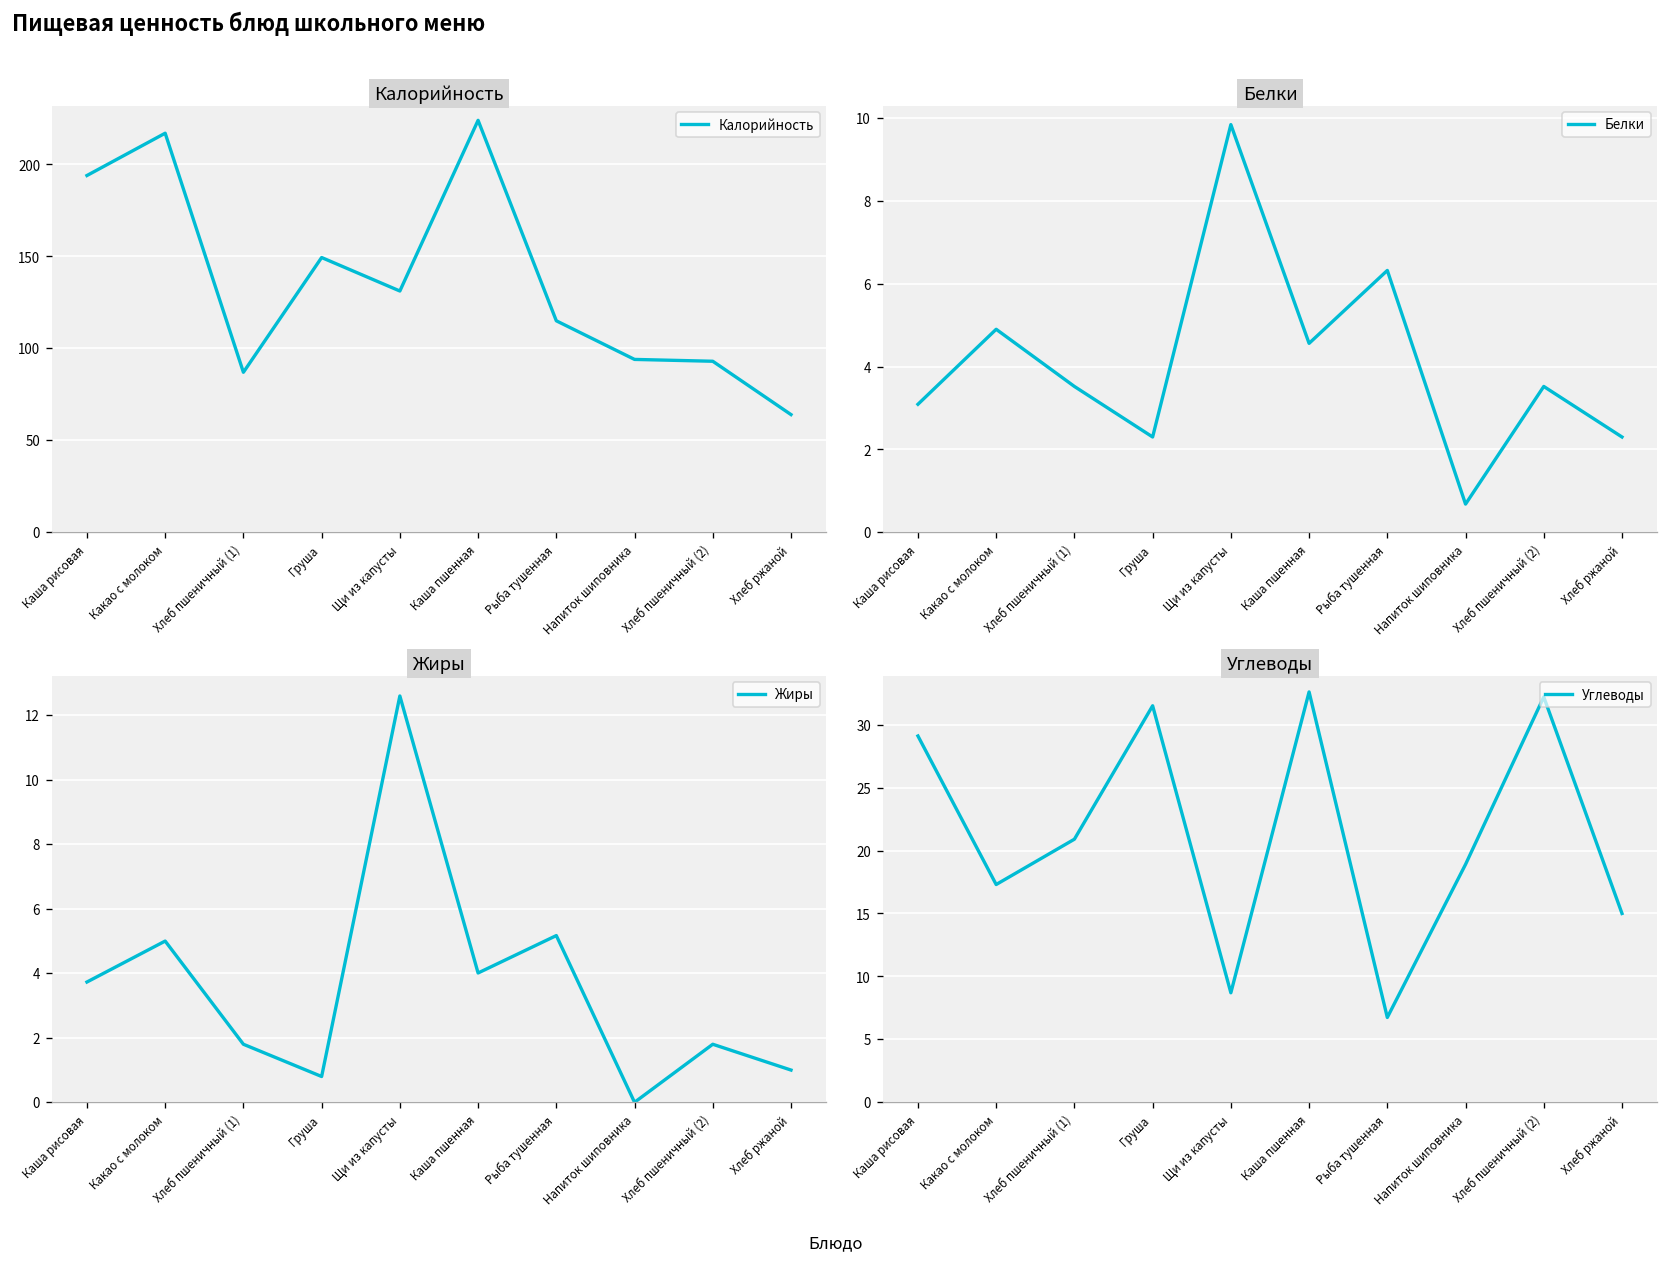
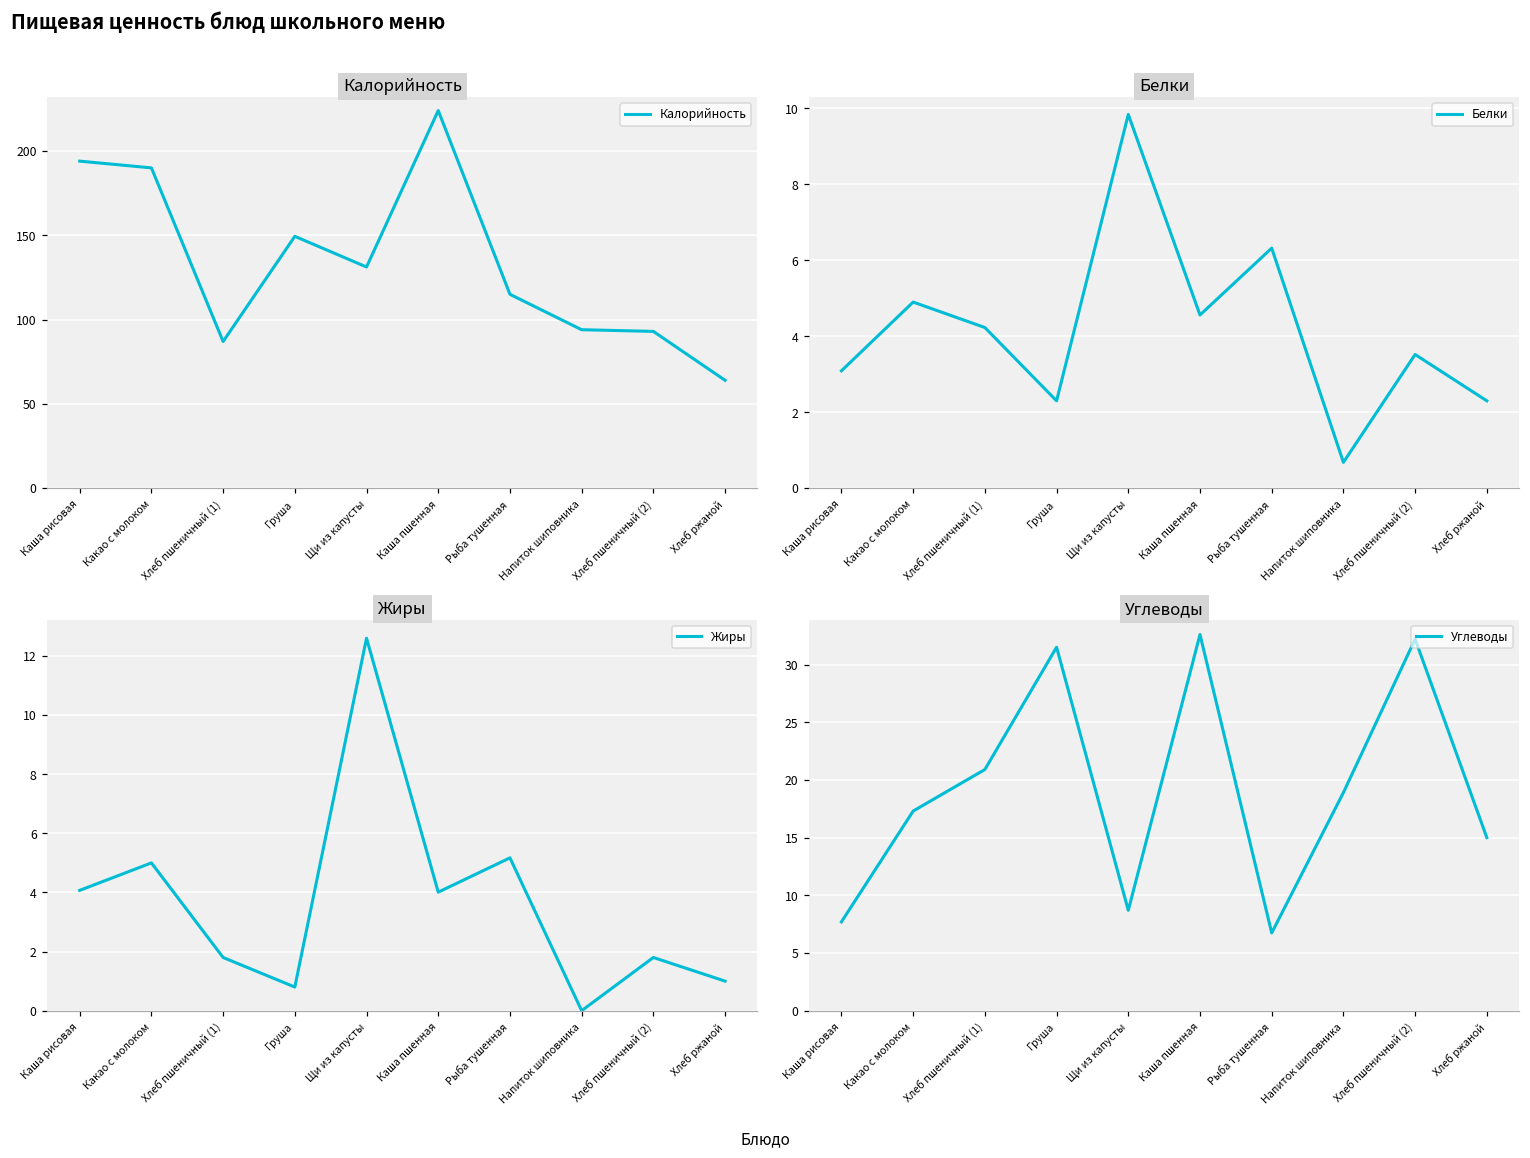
Калорийность, Какао с молоком: 217 -> 190
Белки, Хлеб пшеничный (1): 3.5 -> 4.2
Жиры, Каша рисовая: 3.7 -> 4.1
Углеводы, Каша рисовая: 29.1 -> 7.7
